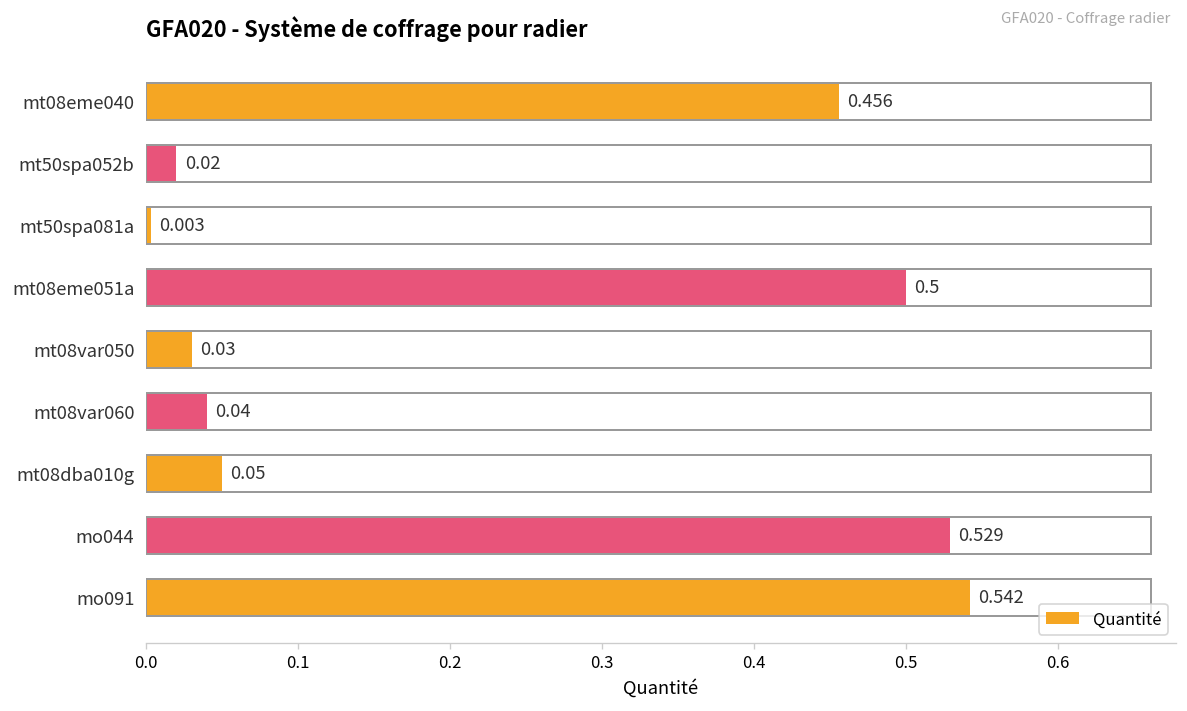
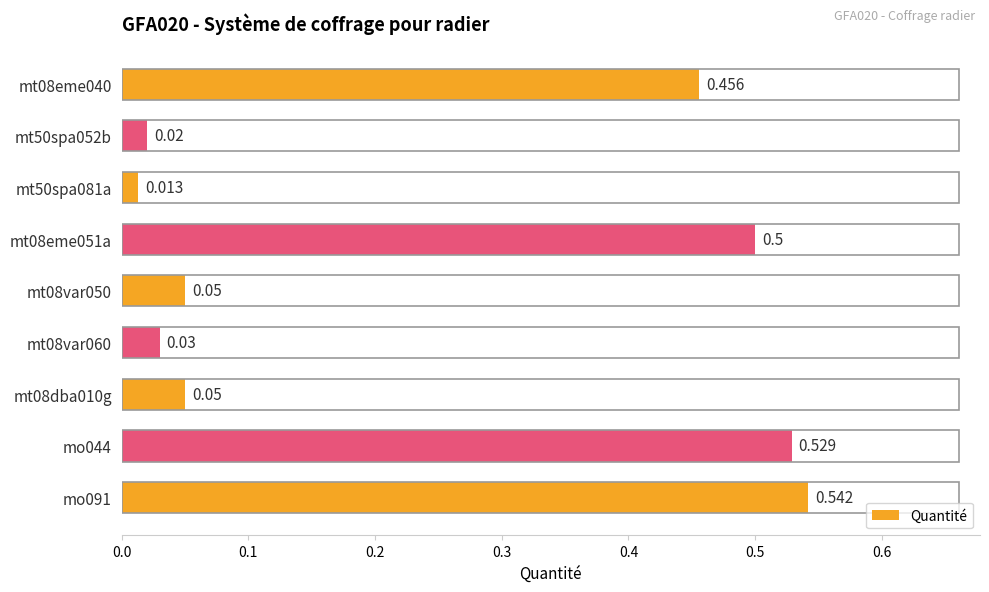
mt50spa081a: 0.003 -> 0.013
mt08var050: 0.03 -> 0.05
mt08var060: 0.04 -> 0.03
